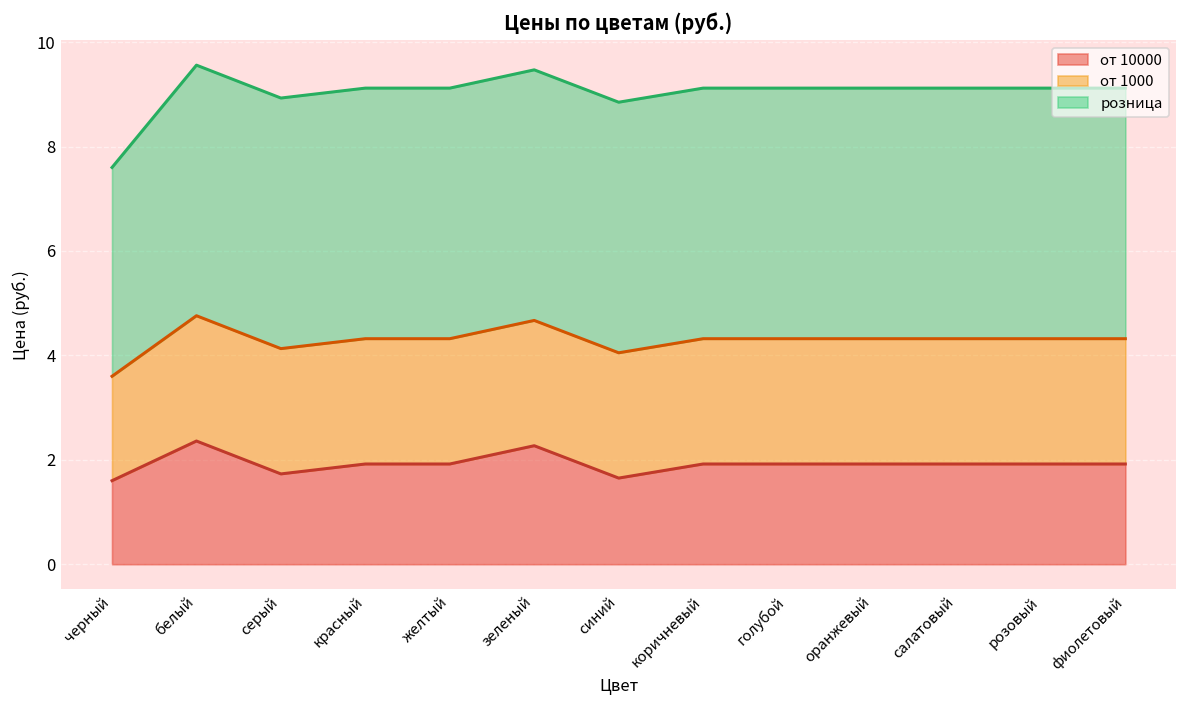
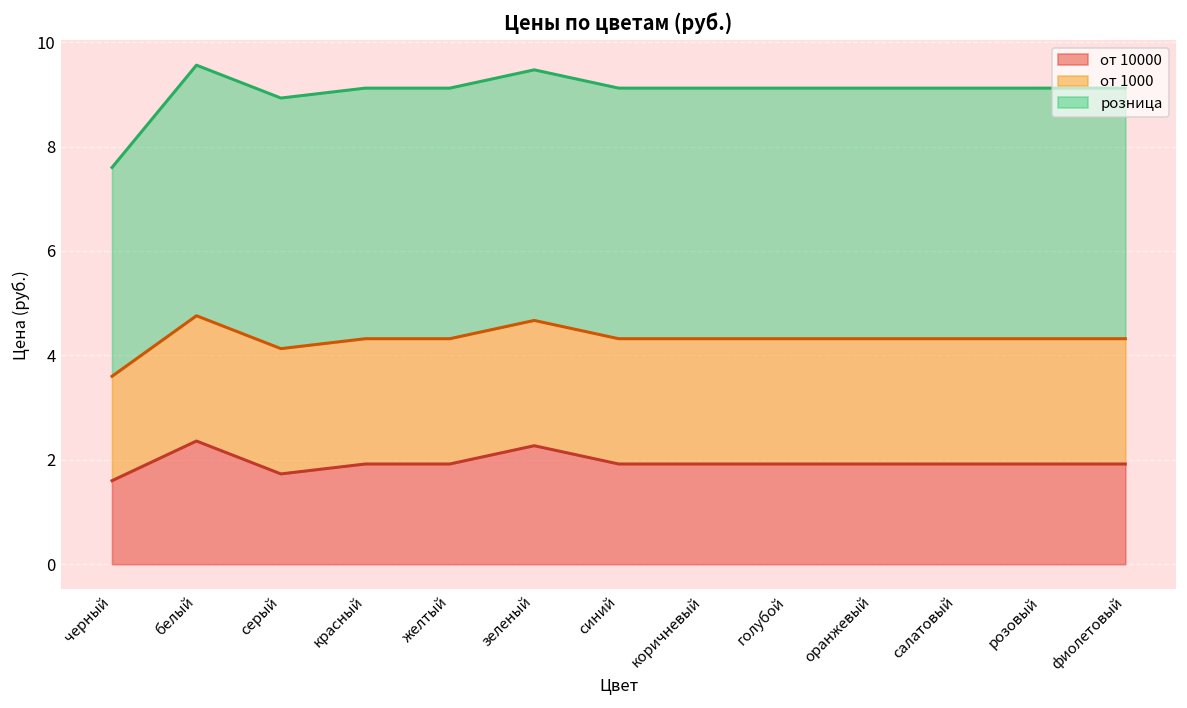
от 10000, синий: 1.7 -> 1.9
